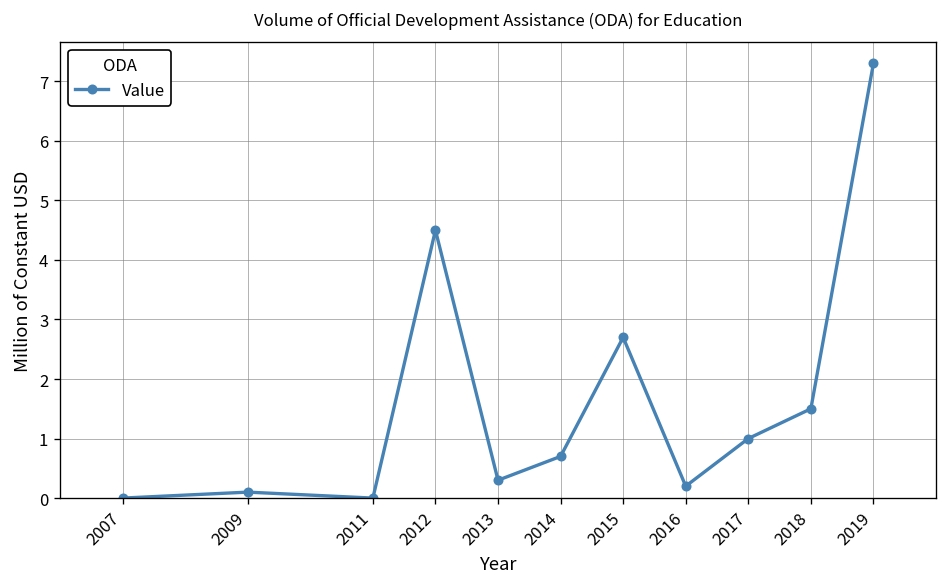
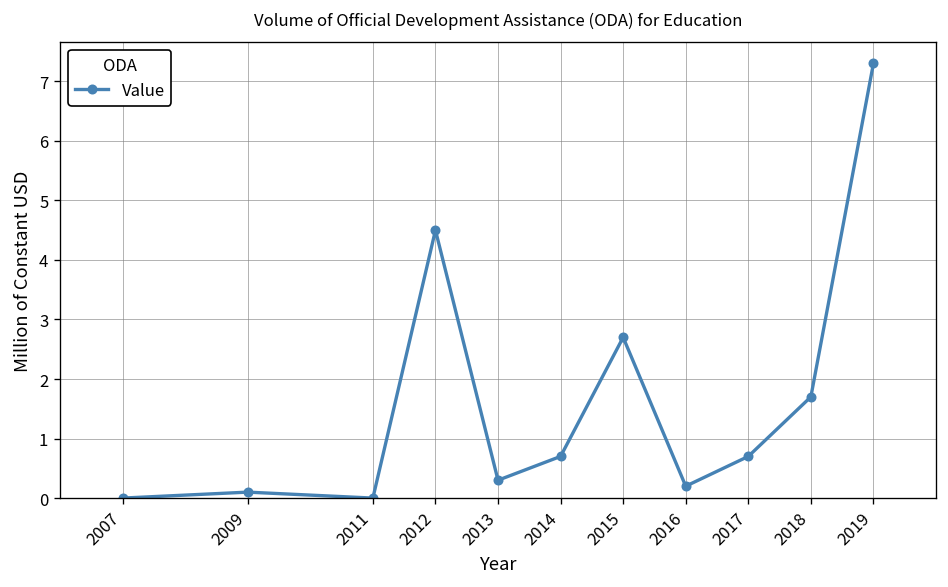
2017: 1.0 -> 0.7
2018: 1.5 -> 1.7
